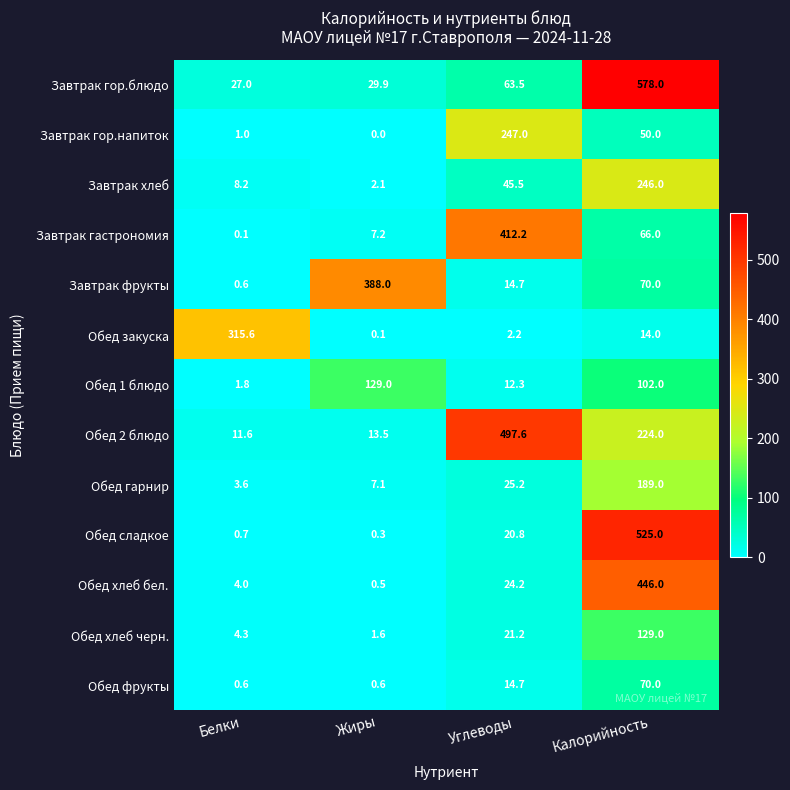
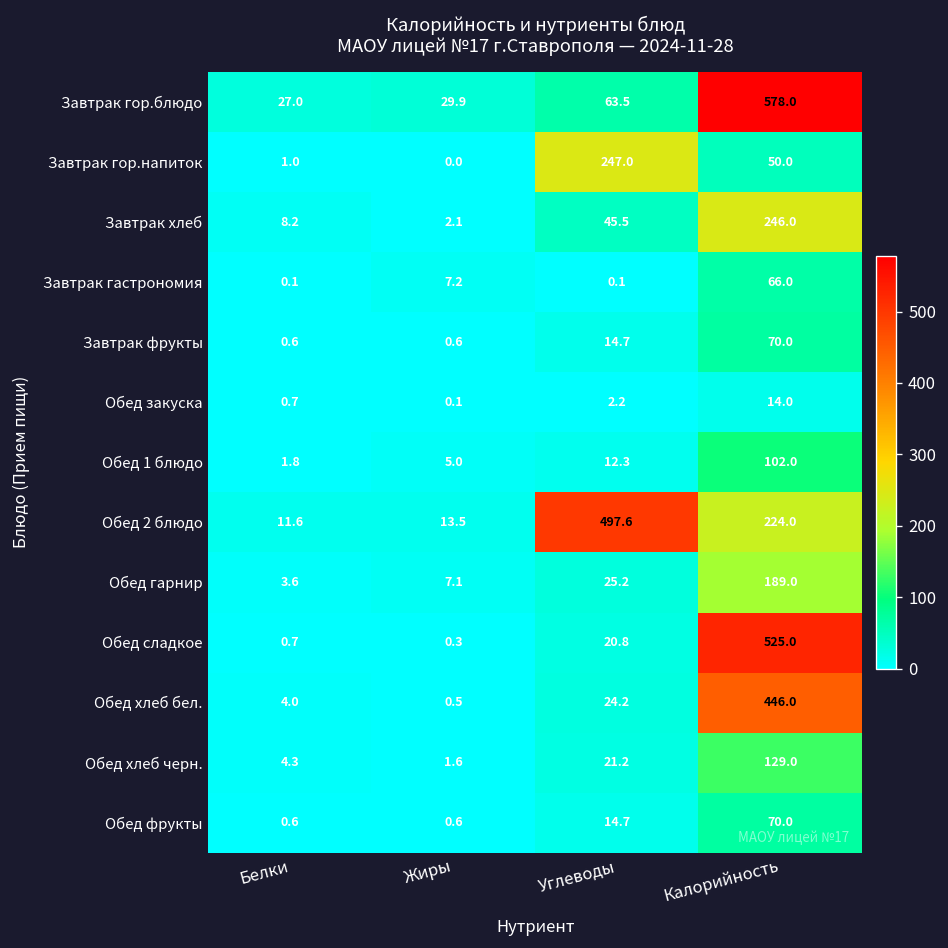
Завтрак гастрономия, Углеводы: 412.2 -> 0.1
Завтрак фрукты, Жиры: 388.0 -> 0.6
Обед закуска, Белки: 315.6 -> 0.7
Обед 1 блюдо, Жиры: 129.0 -> 5.0
